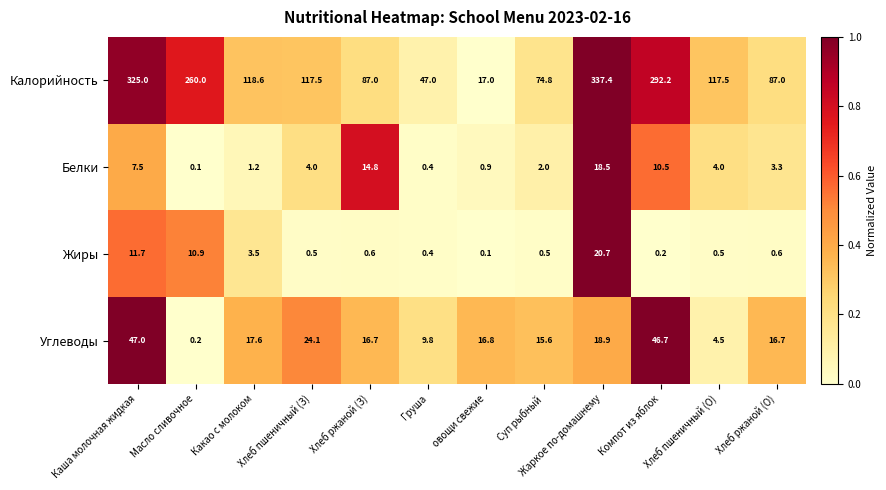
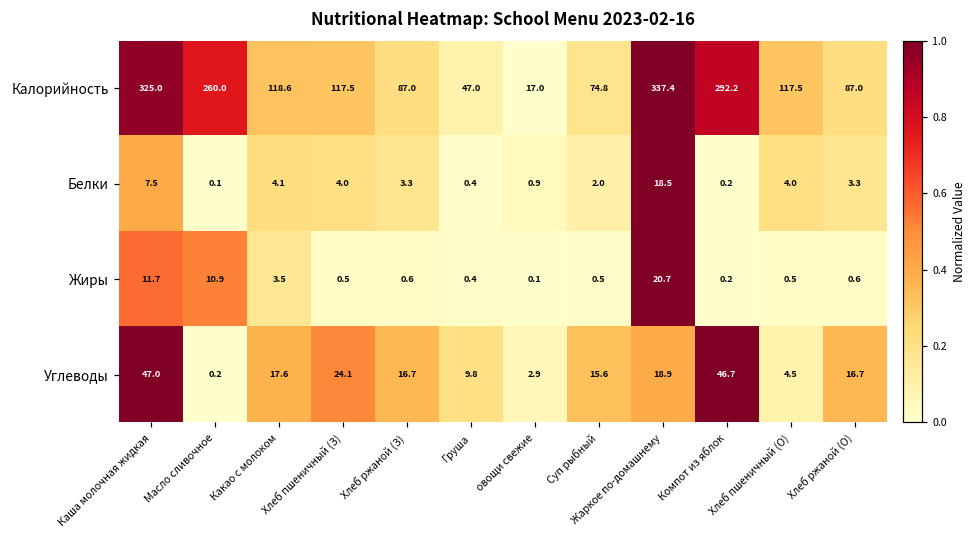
Белки, Какао с молоком: 1.2 -> 4.1
Белки, Хлеб ржаной (З): 14.8 -> 3.3
Белки, Компот из яблок: 10.5 -> 0.2
Углеводы, овощи свежие: 16.8 -> 2.9
